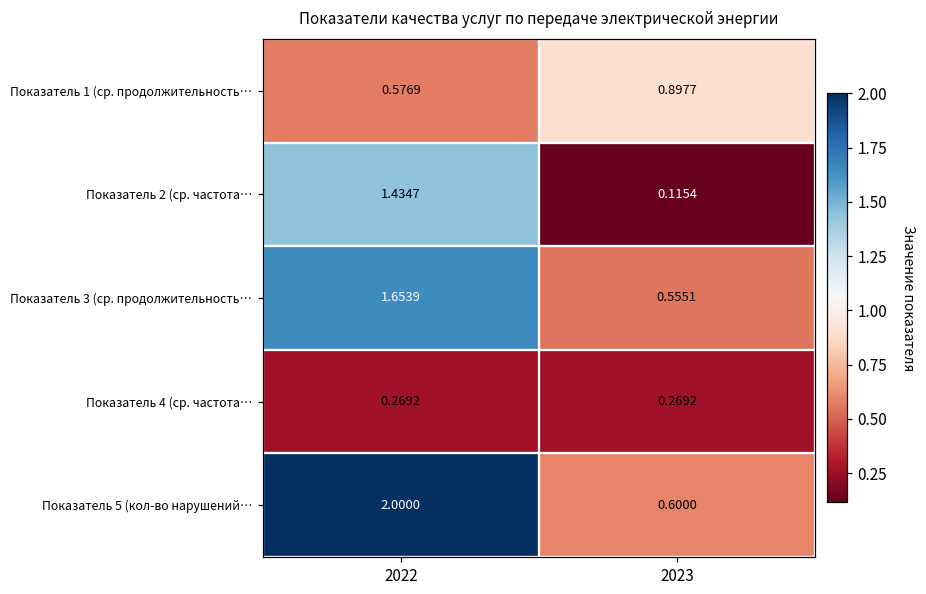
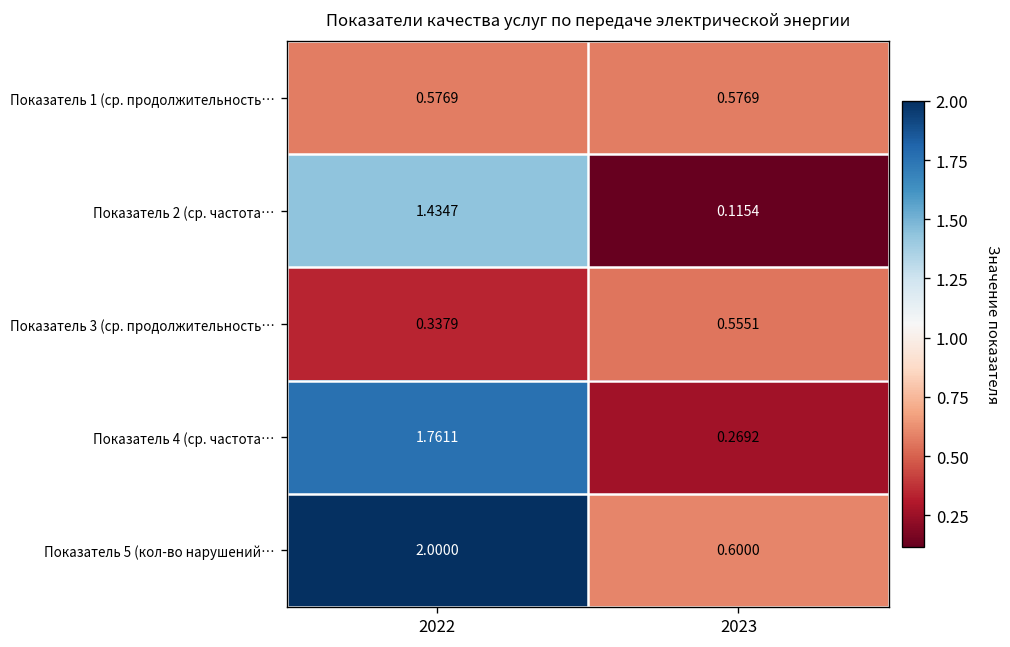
Показатель 1 (ср. продолжительность…, 2023: 0.8977 -> 0.5769
Показатель 3 (ср. продолжительность…, 2022: 1.6539 -> 0.3379
Показатель 4 (ср. частота…, 2022: 0.2692 -> 1.7611
